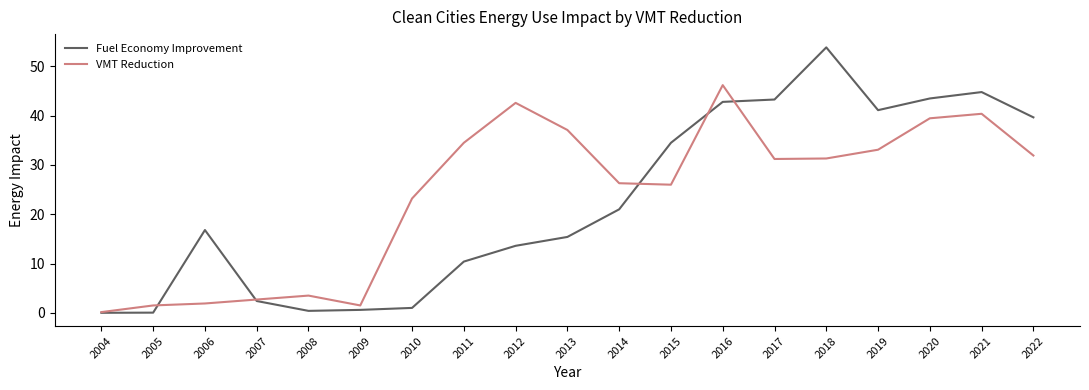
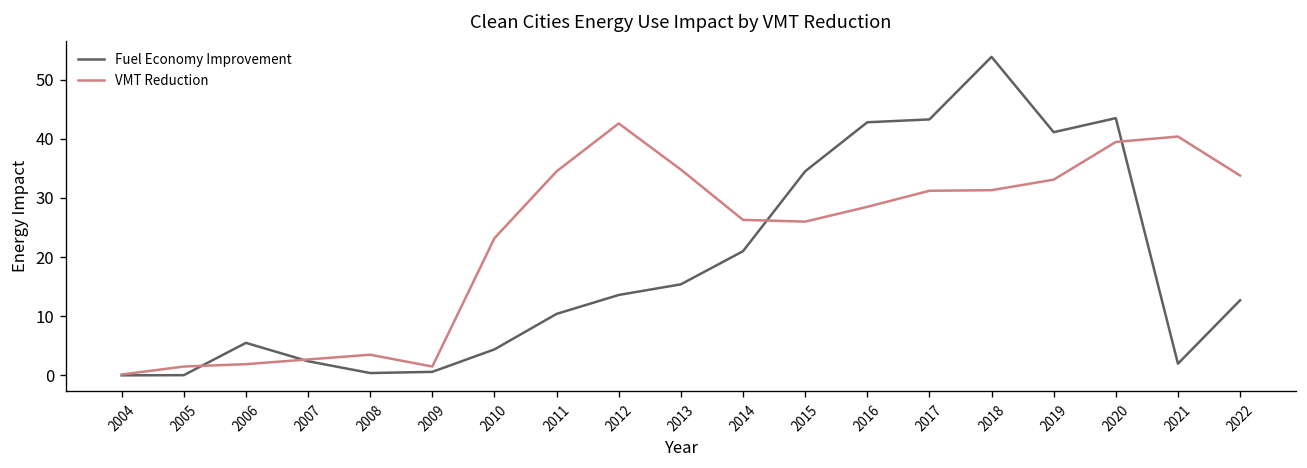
Fuel Economy Improvement, 2006: 17 -> 6
Fuel Economy Improvement, 2010: 1 -> 4
VMT Reduction, 2013: 37 -> 35
VMT Reduction, 2016: 46 -> 29
Fuel Economy Improvement, 2021: 45 -> 2
Fuel Economy Improvement, 2022: 40 -> 13
VMT Reduction, 2022: 32 -> 34
